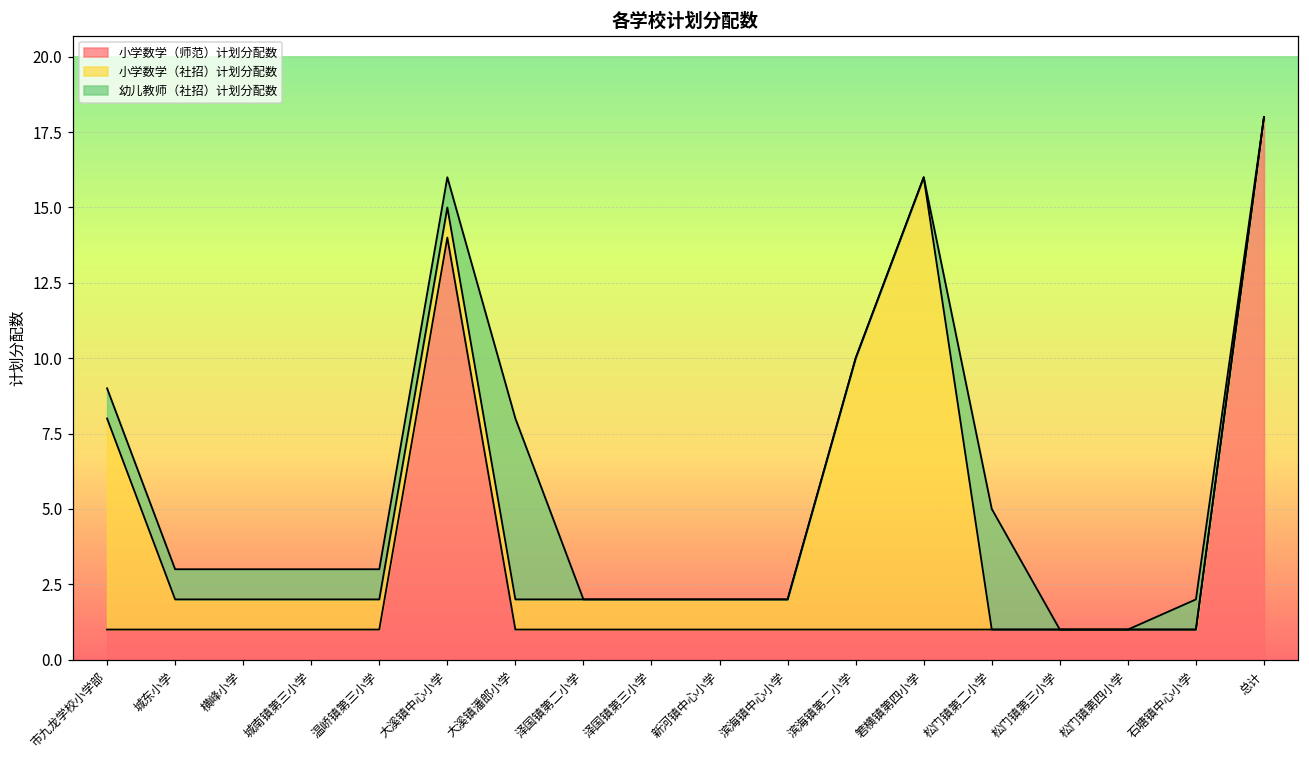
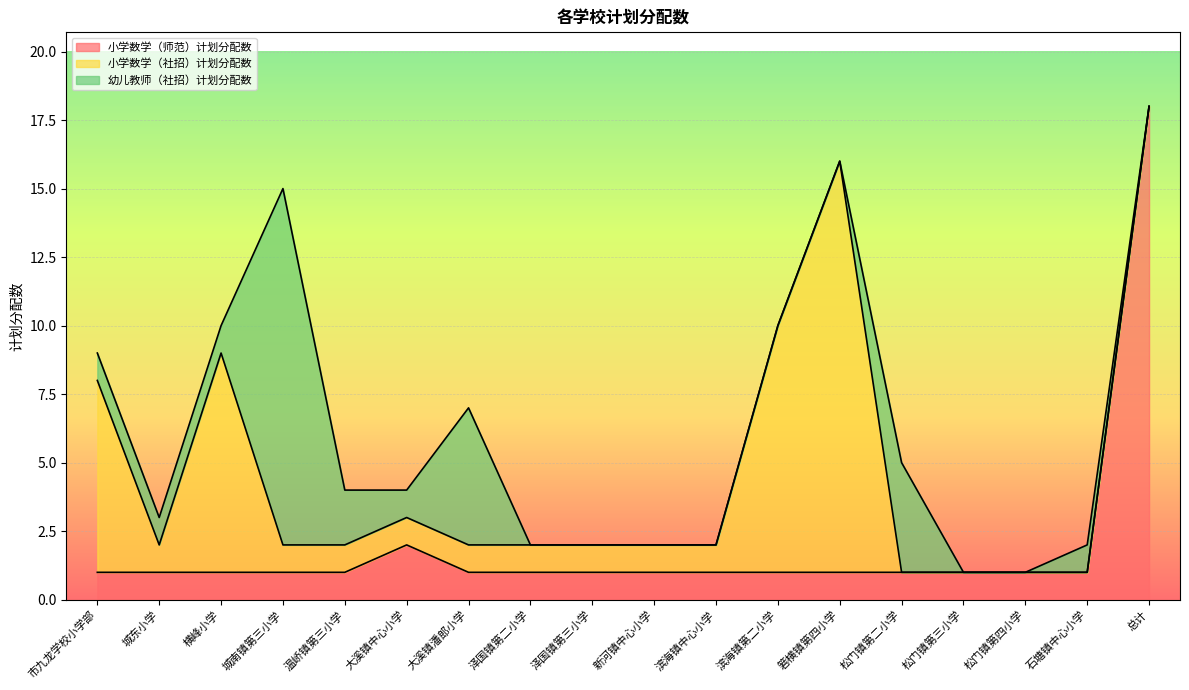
小学数学（社招）计划分配数, 横峰小学: 1 -> 8
幼儿教师（社招）计划分配数, 城南镇第三小学: 1 -> 13
幼儿教师（社招）计划分配数, 温峤镇第三小学: 1 -> 2
小学数学（师范）计划分配数, 大溪镇中心小学: 14 -> 2
幼儿教师（社招）计划分配数, 大溪镇潘郎小学: 6 -> 5
